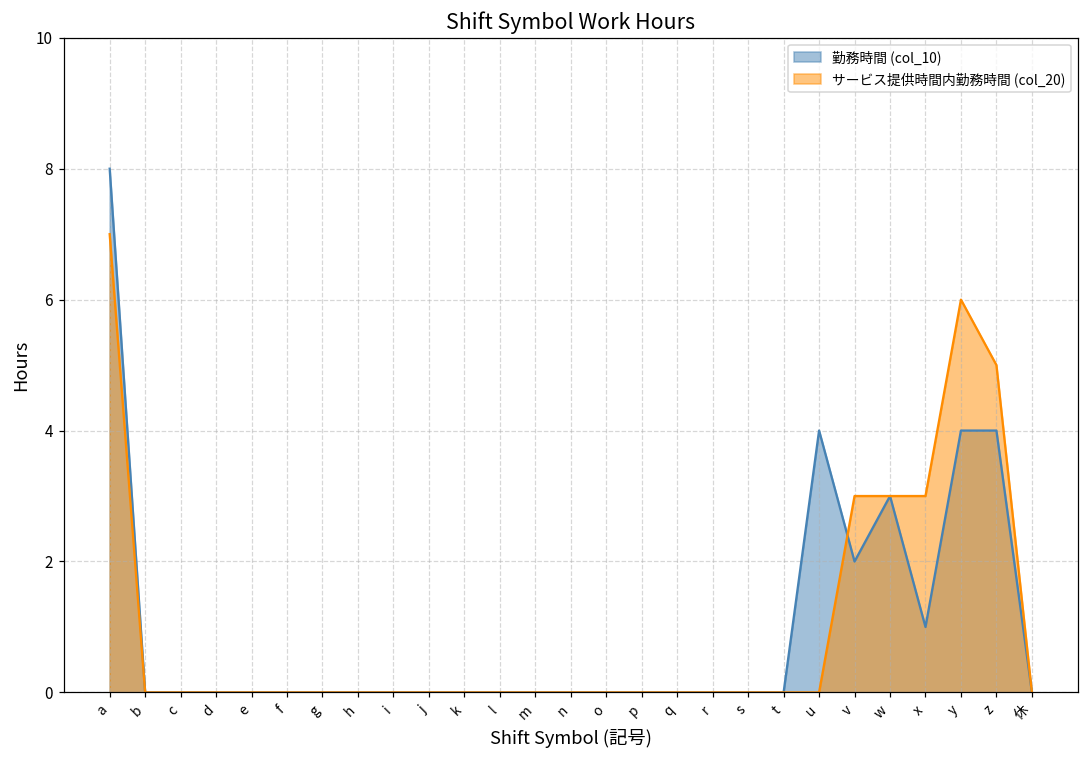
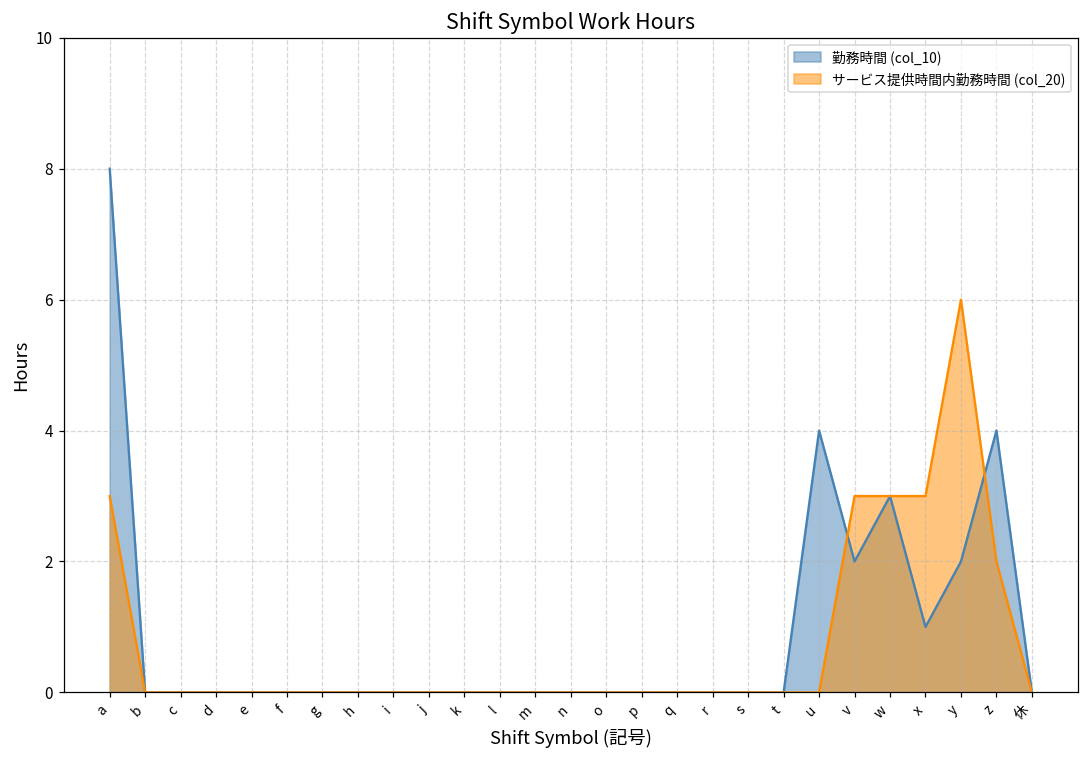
サービス提供時間内勤務時間 (col_20), a: 7 -> 3
勤務時間 (col_10), y: 4 -> 2
サービス提供時間内勤務時間 (col_20), z: 5 -> 2
